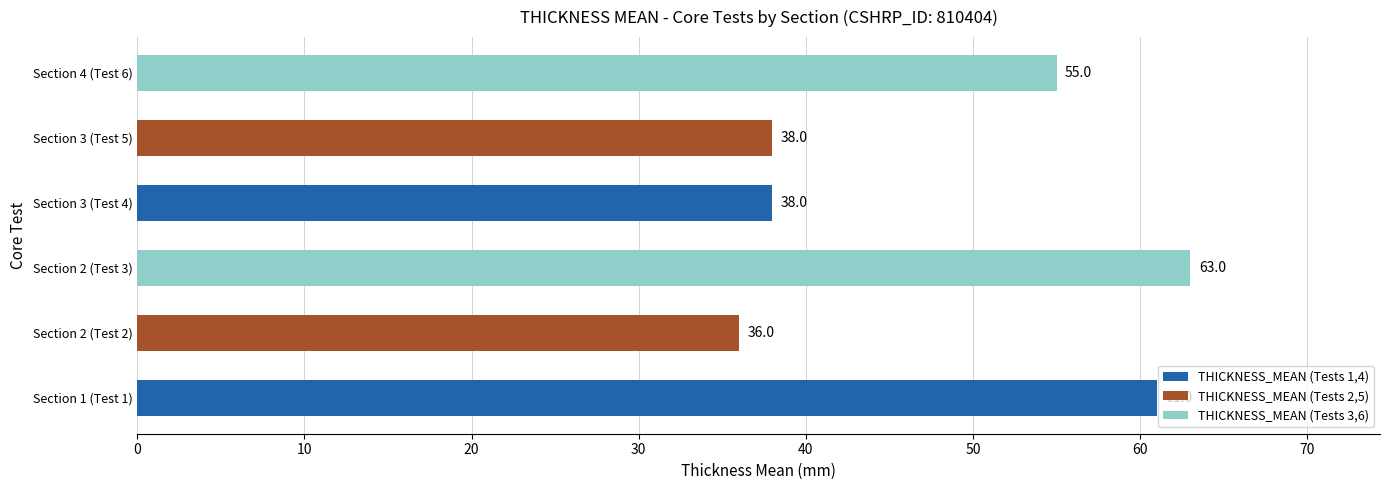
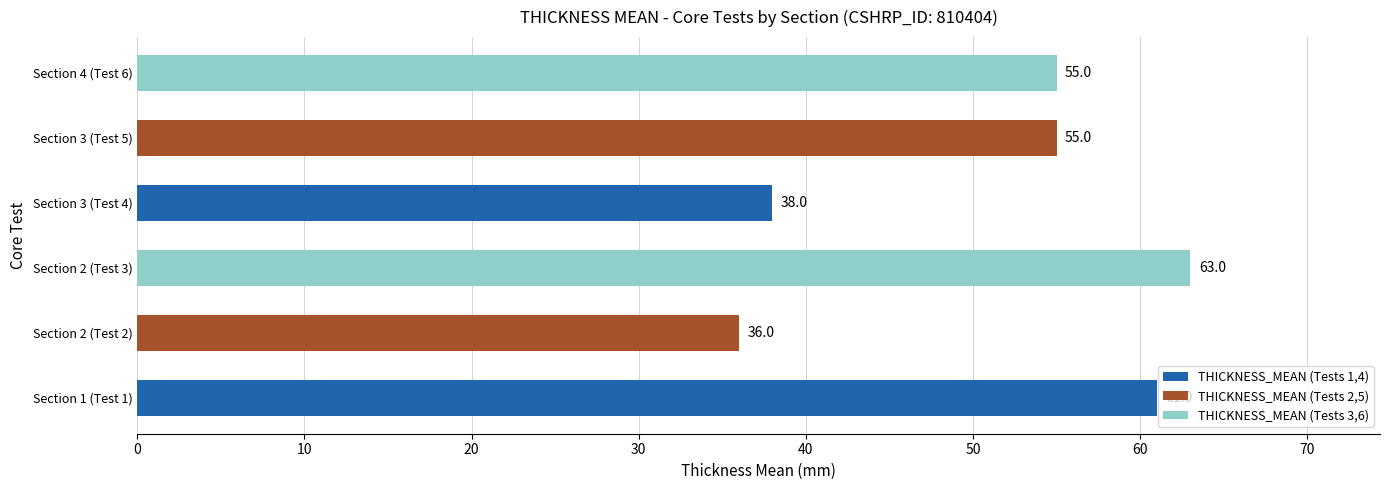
Section 3 (Test 5): 38.0 -> 55.0
